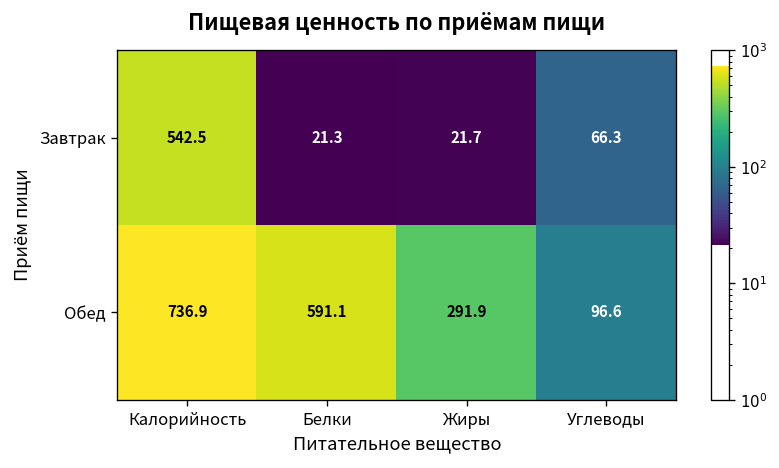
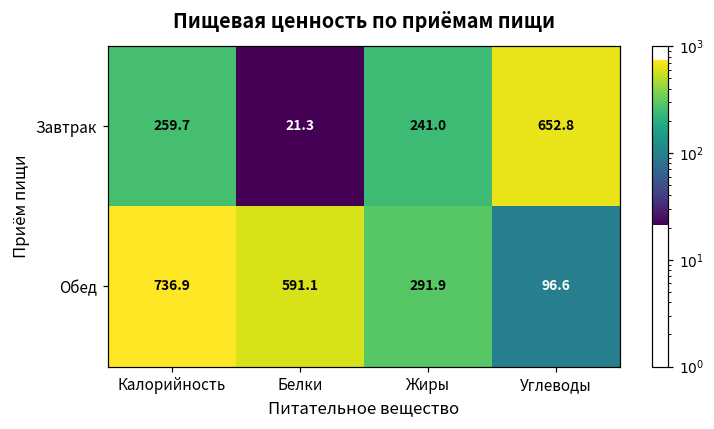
Завтрак, Калорийность: 542.5 -> 259.7
Завтрак, Жиры: 21.7 -> 241.0
Завтрак, Углеводы: 66.3 -> 652.8
